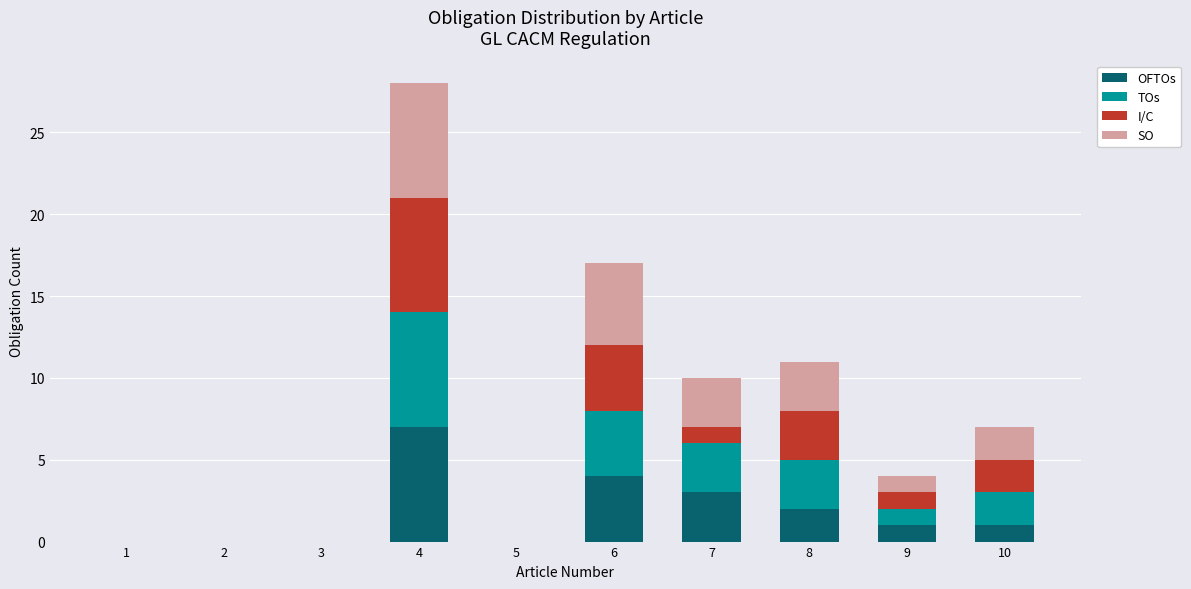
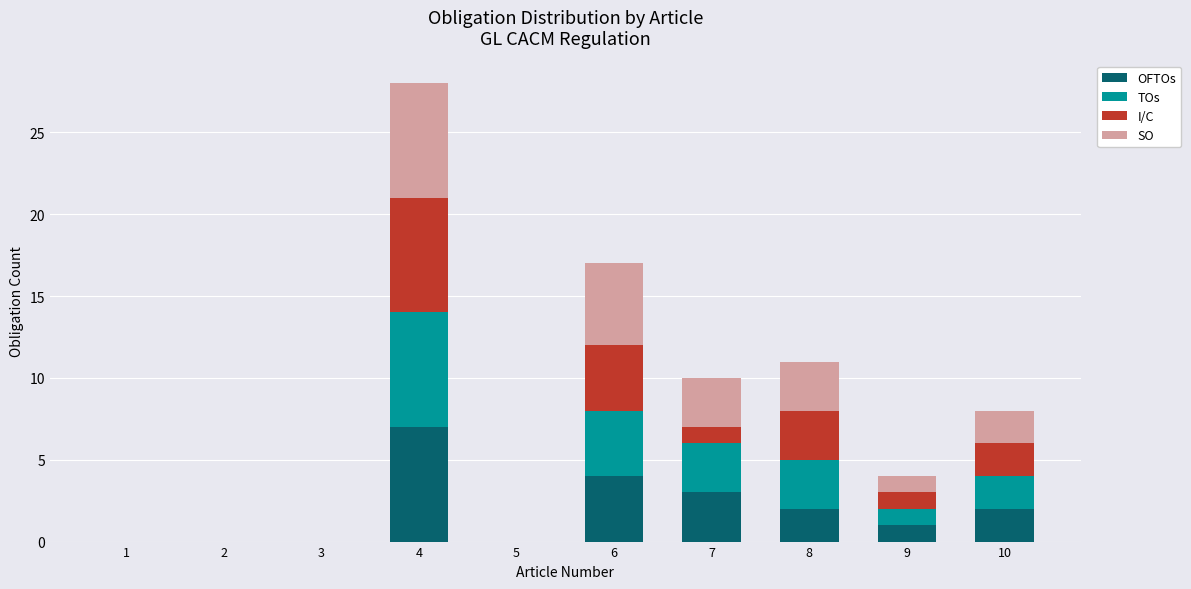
OFTOs, 10: 1 -> 2
